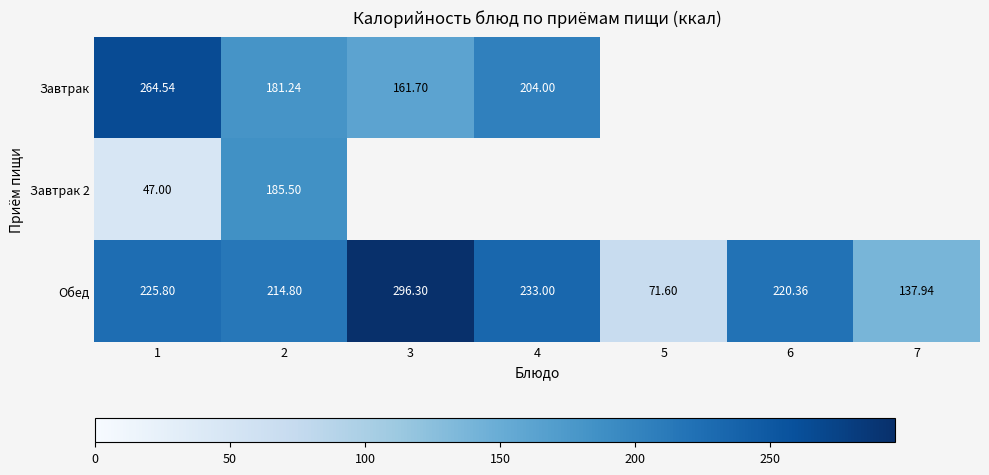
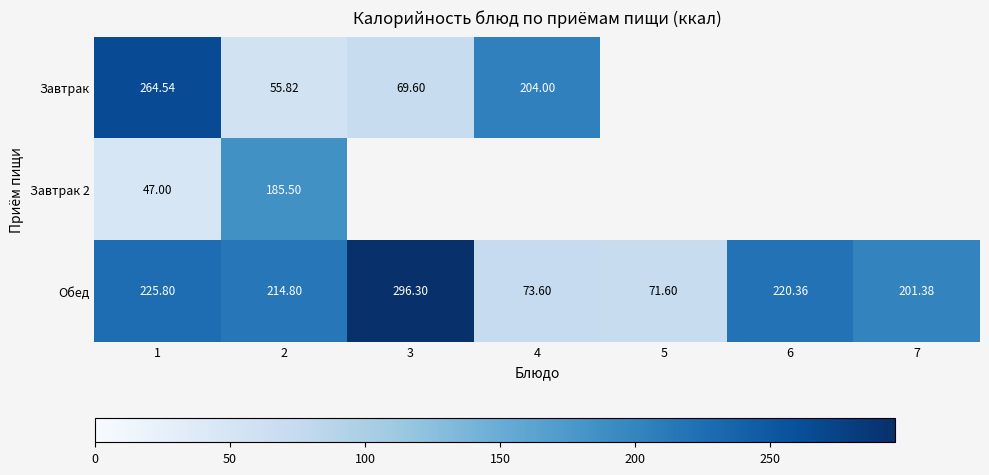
Завтрак, 2: 181.24 -> 55.82
Завтрак, 3: 161.70 -> 69.60
Обед, 4: 233.00 -> 73.60
Обед, 7: 137.94 -> 201.38
